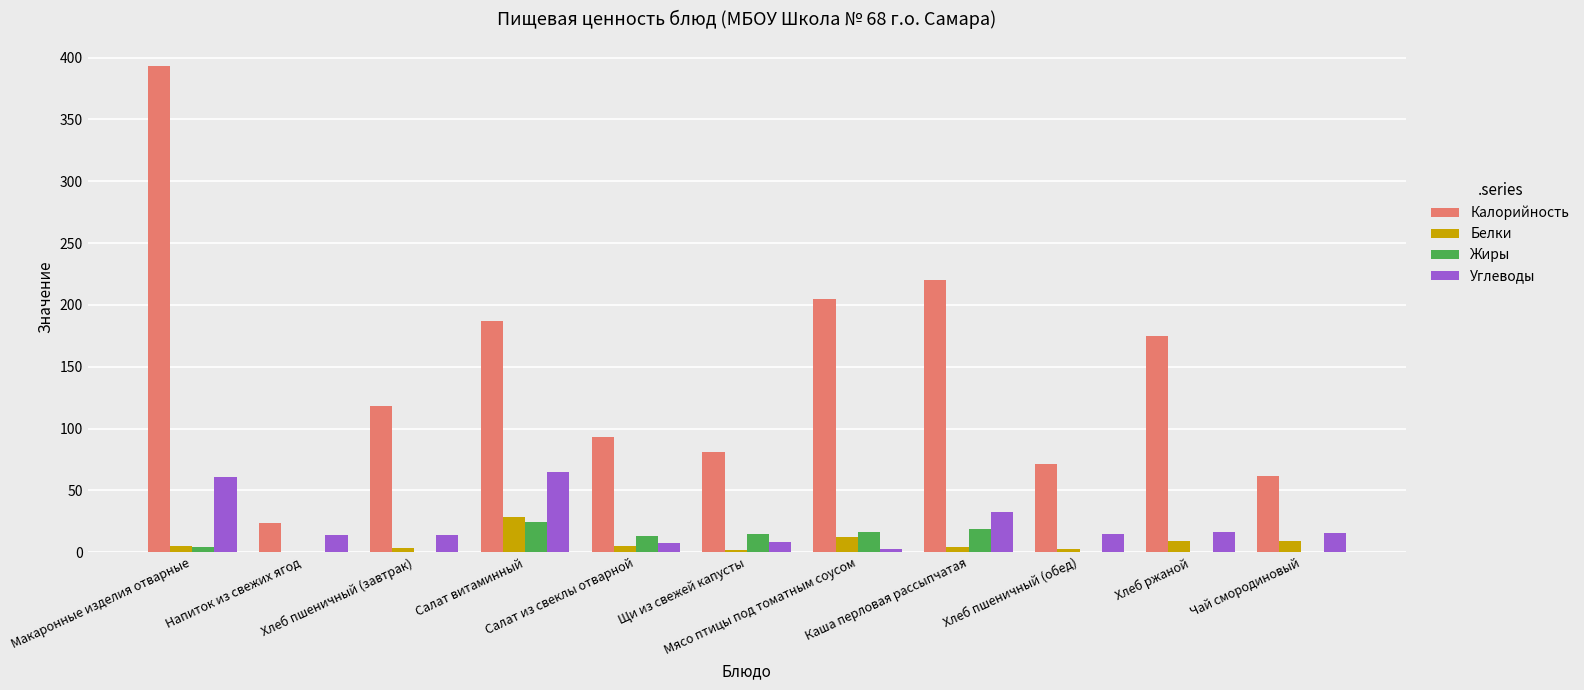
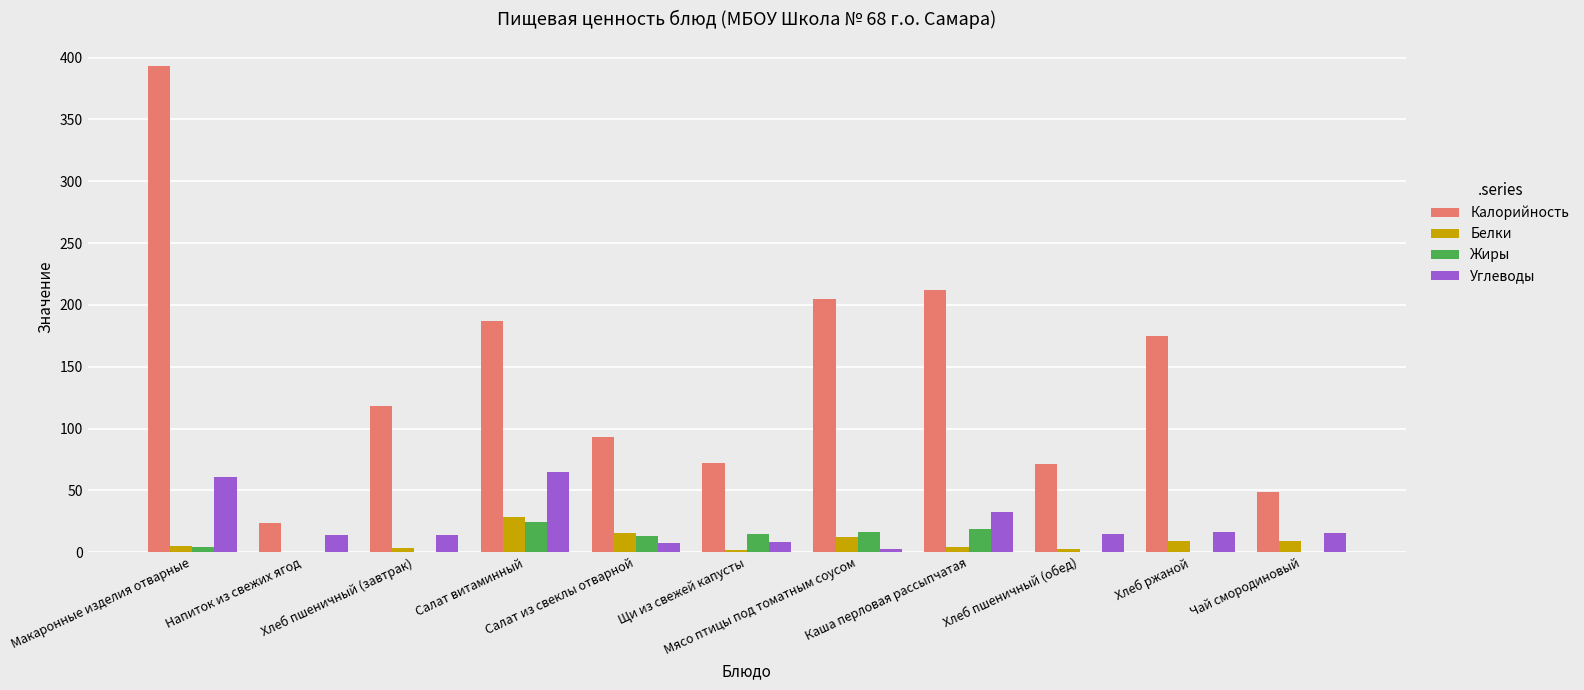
Белки, Салат из свеклы отварной: 5 -> 15
Калорийность, Щи из свежей капусты: 81 -> 72
Калорийность, Каша перловая рассыпчатая: 220 -> 212
Калорийность, Чай смородиновый: 62 -> 49
